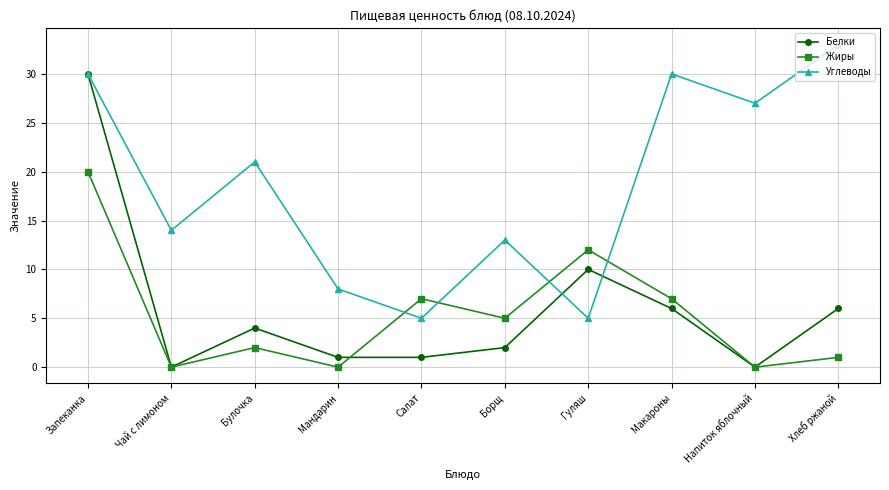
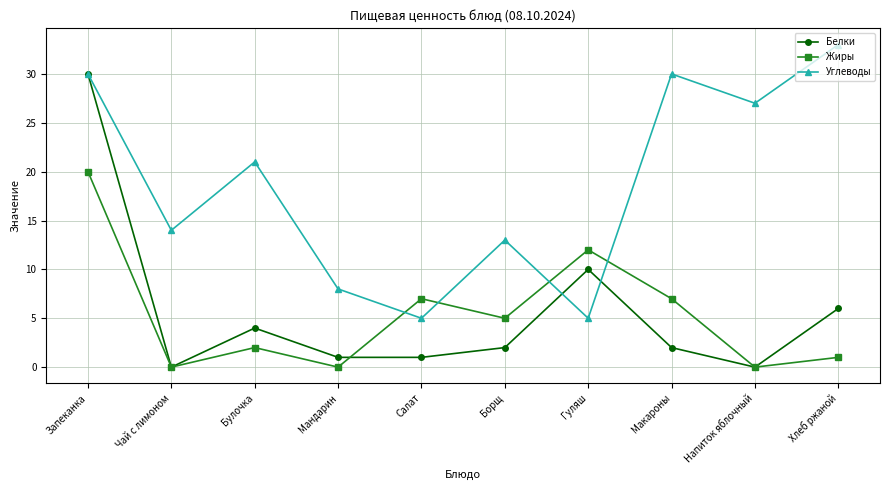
Белки, Макароны: 6 -> 2
